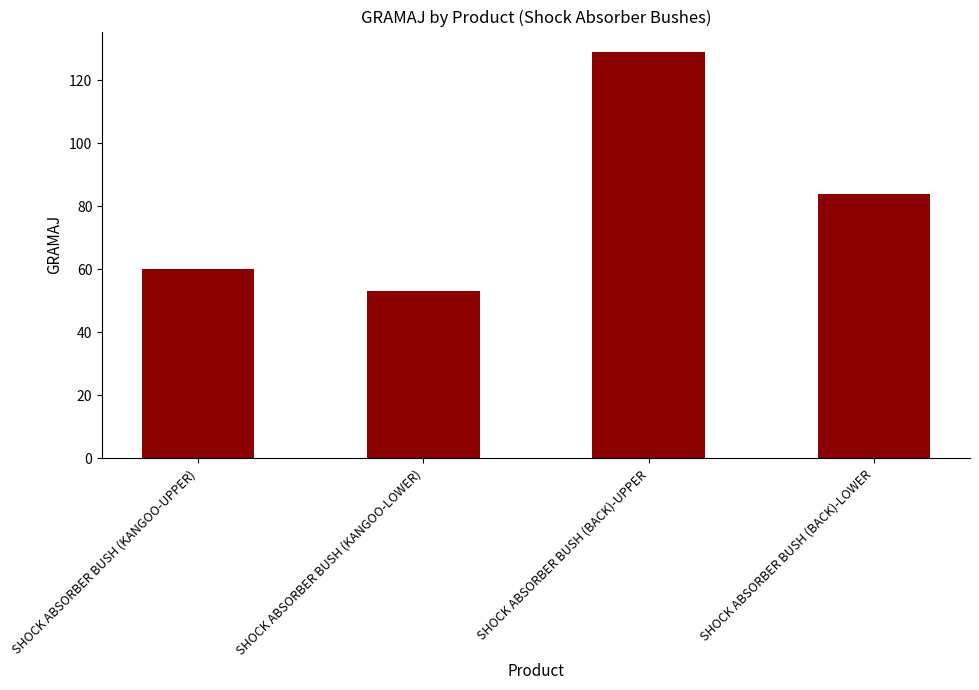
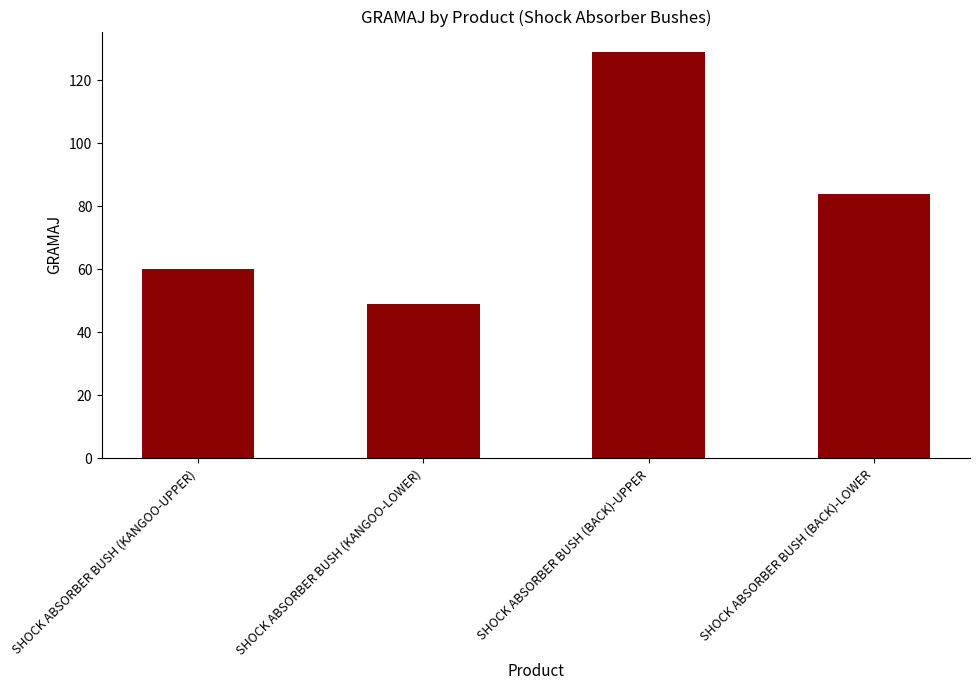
SHOCK ABSORBER BUSH (KANGOO-LOWER): 53 -> 49
